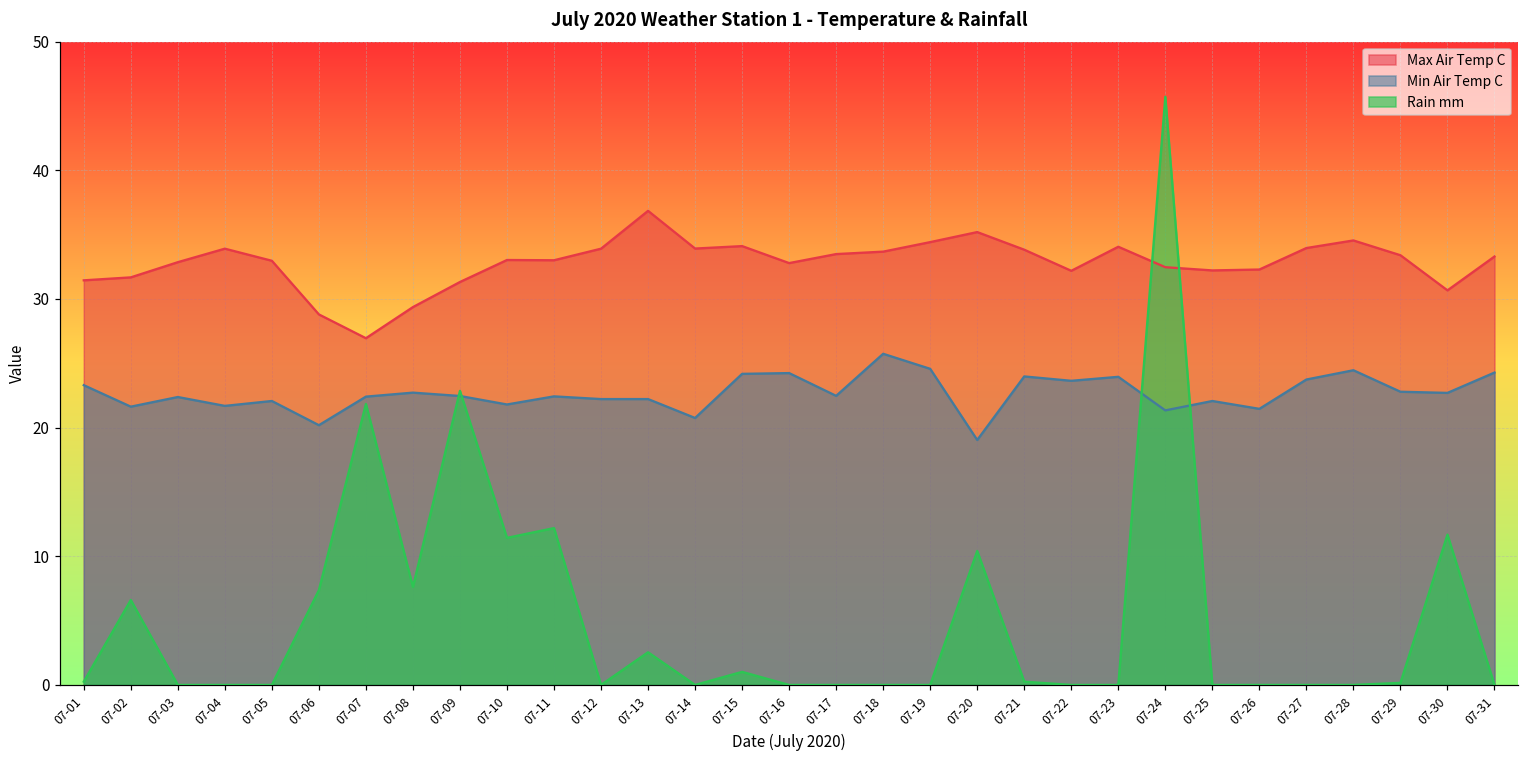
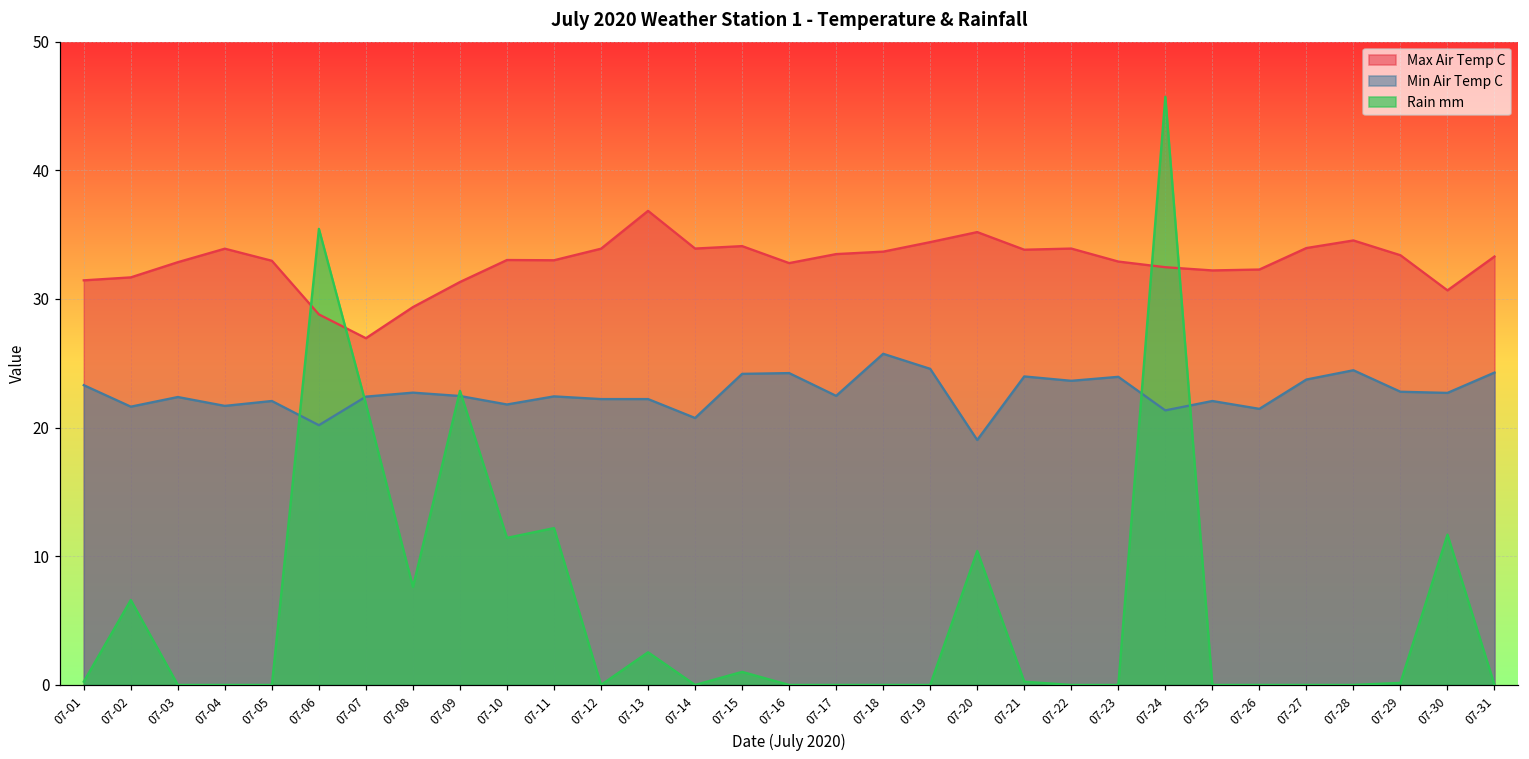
Rain mm, 07-06: 7.4 -> 35.5
Max Air Temp C, 07-22: 32.2 -> 33.9
Max Air Temp C, 07-23: 34.1 -> 32.9
